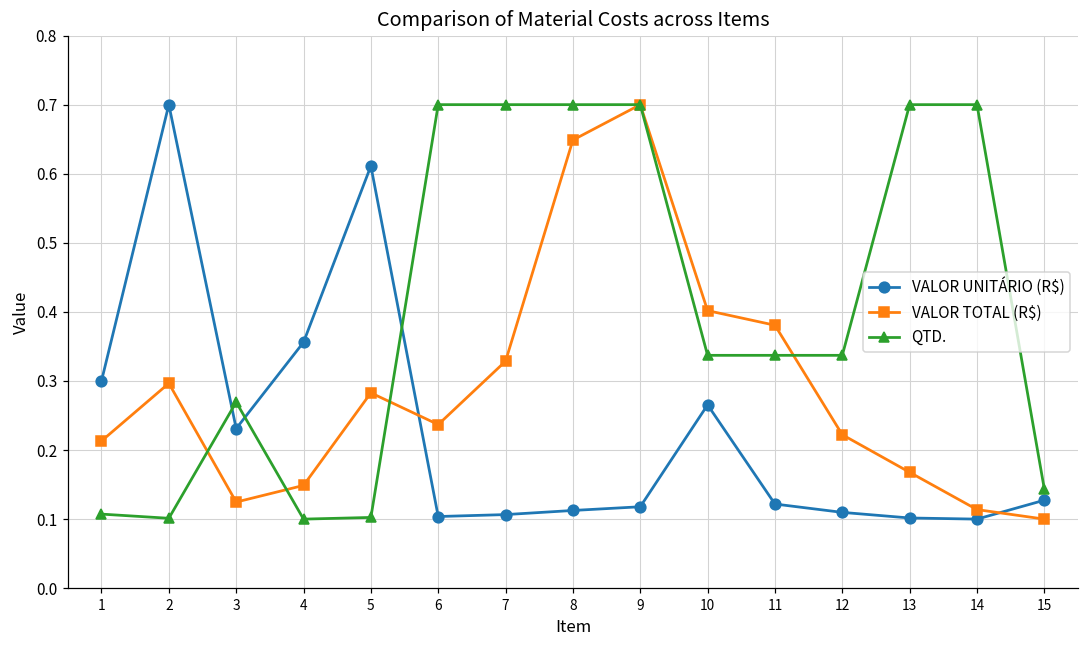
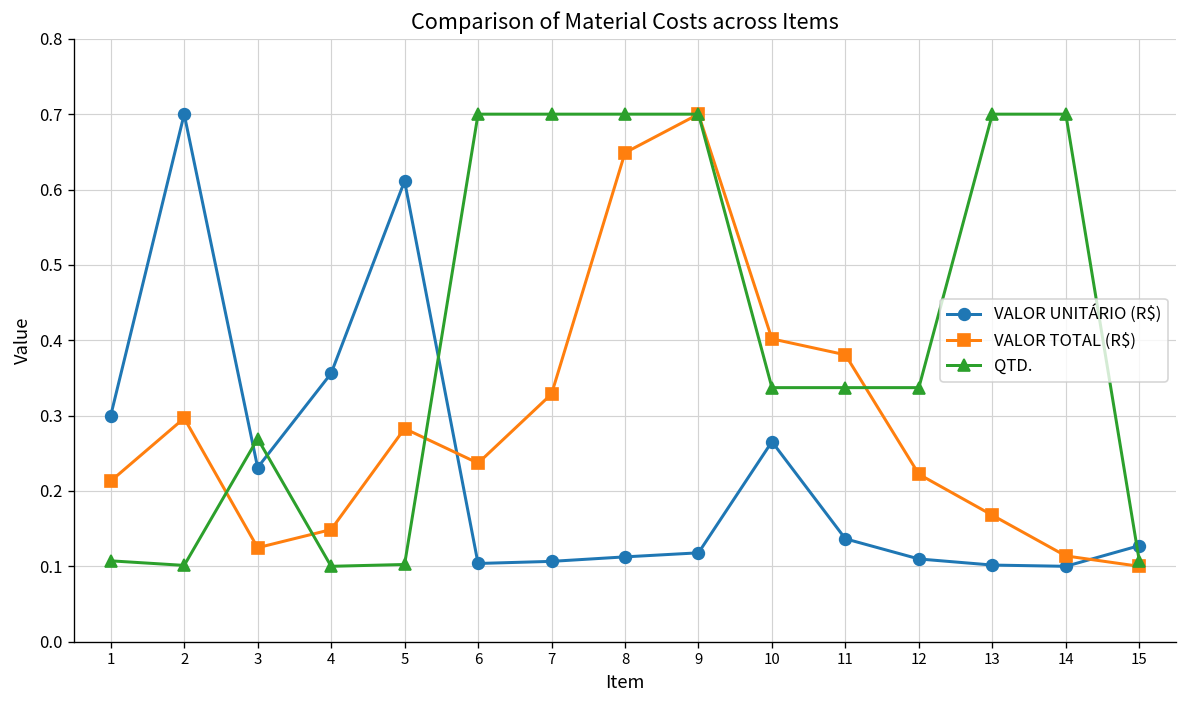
VALOR UNITÁRIO (R$), 11: 0.12 -> 0.14
QTD., 15: 0.14 -> 0.11
